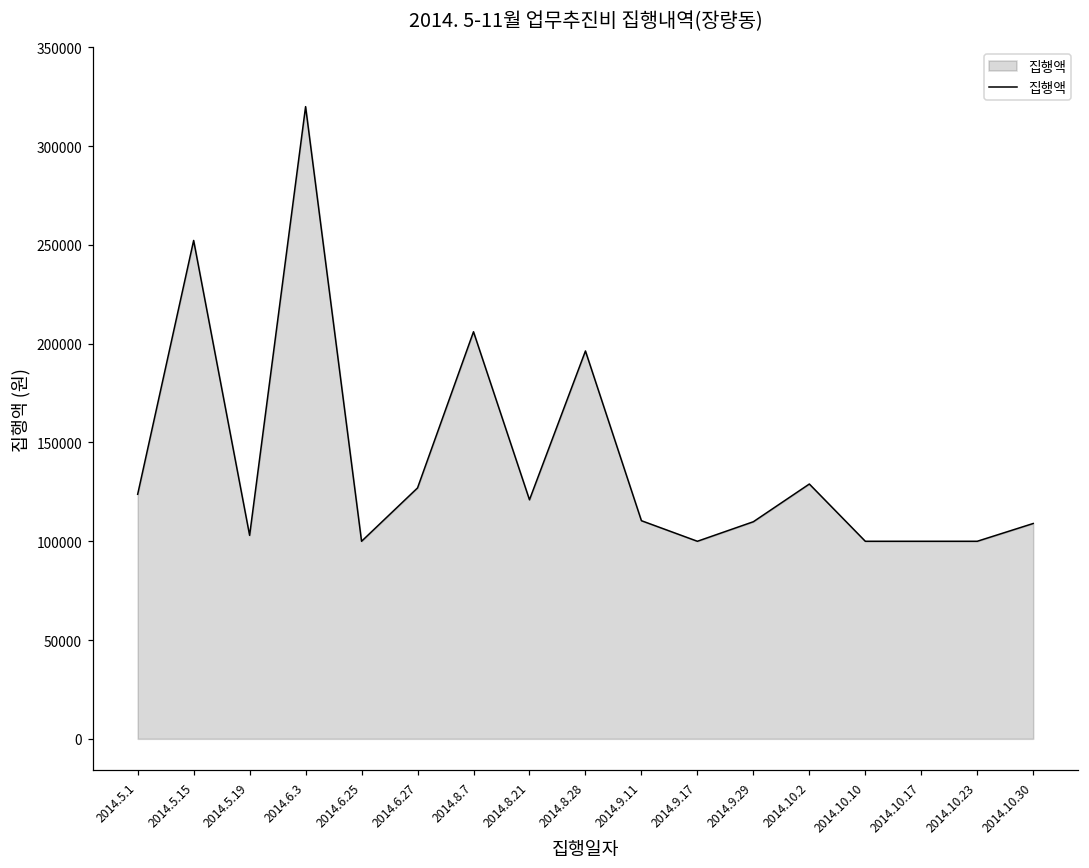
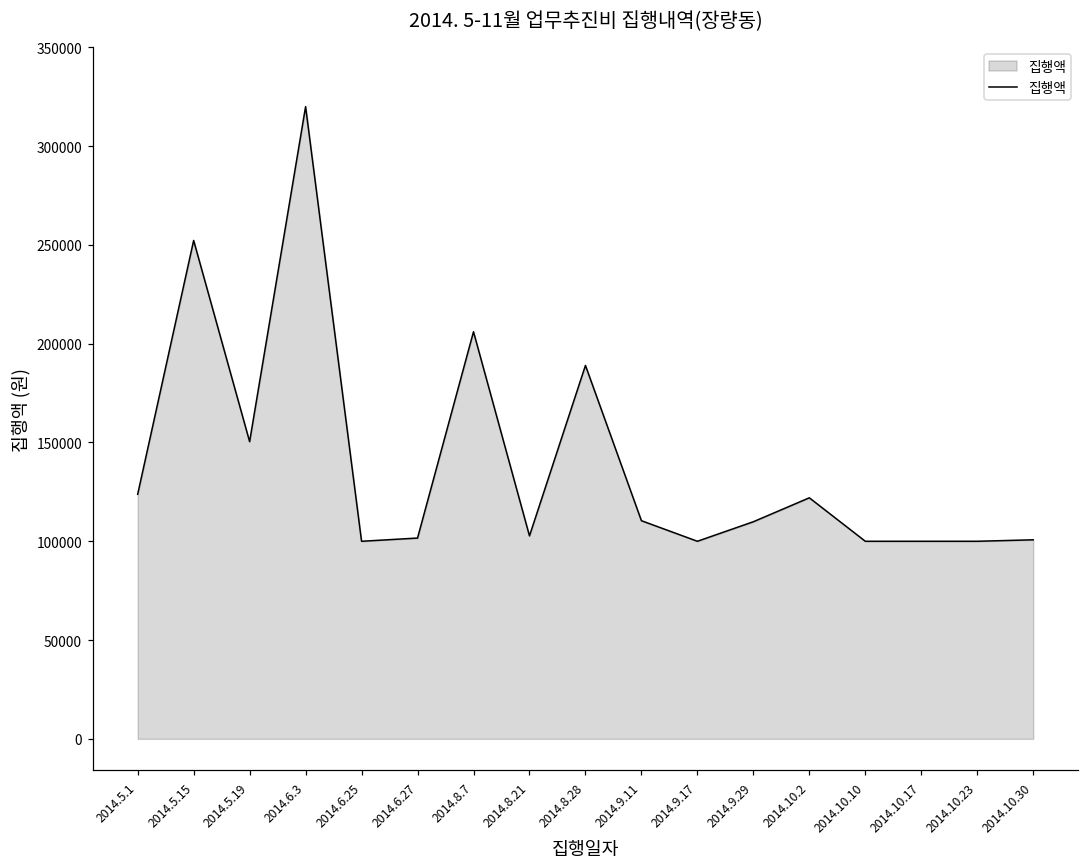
2014.5.19: 103000 -> 150000
2014.6.27: 127000 -> 102000
2014.8.21: 121000 -> 103000
2014.8.28: 196000 -> 189000
2014.10.2: 129000 -> 122000
2014.10.30: 109000 -> 101000
